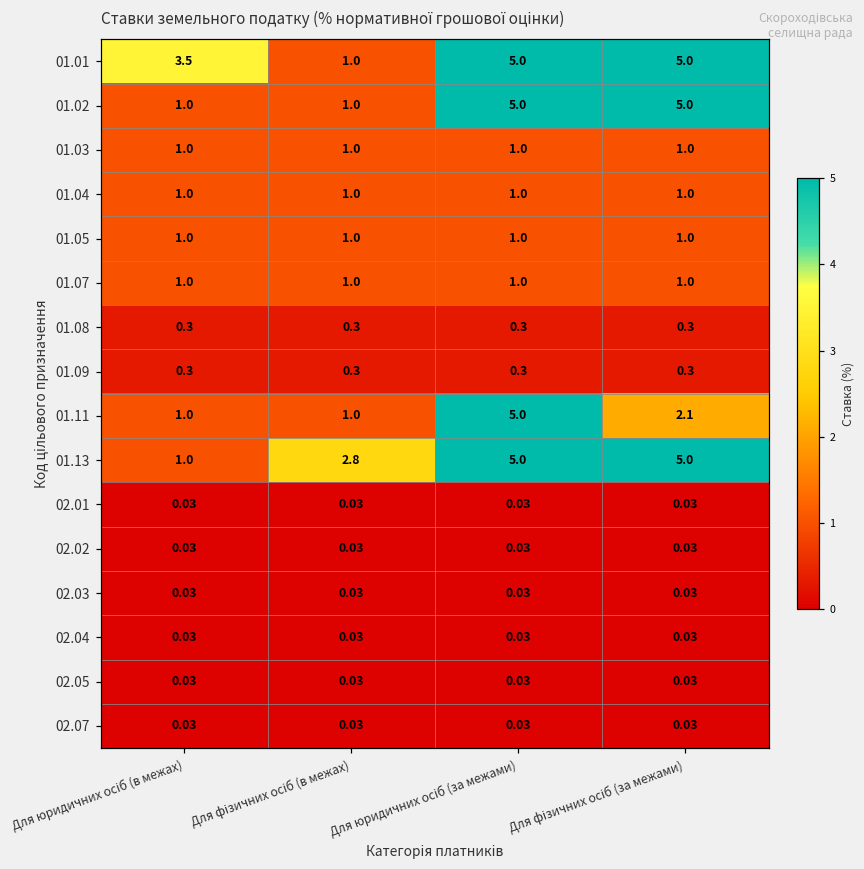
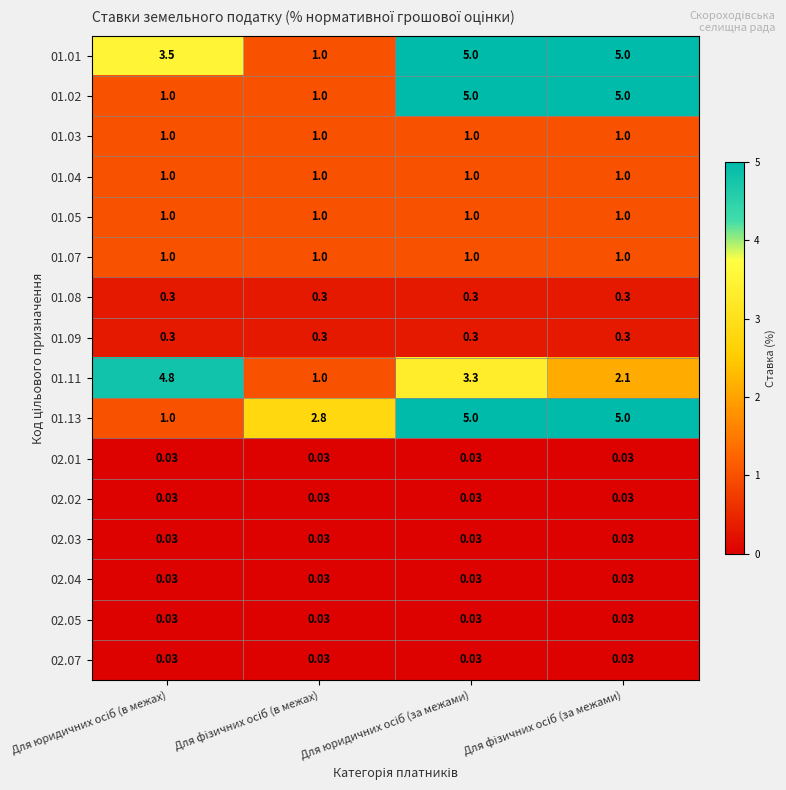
01.11, Для юридичних осіб (в межах): 1.0 -> 4.8
01.11, Для юридичних осіб (за межами): 5.0 -> 3.3
